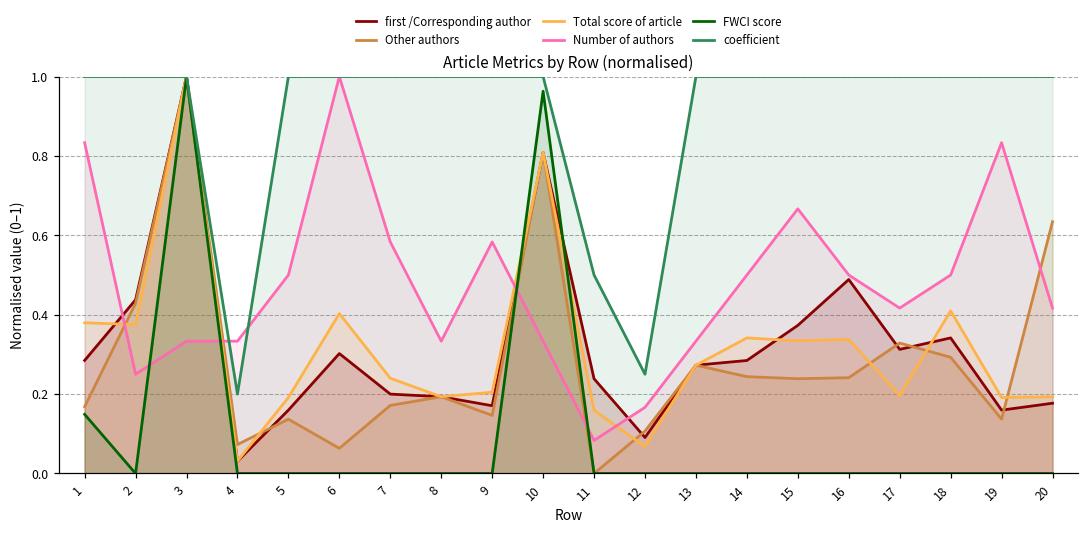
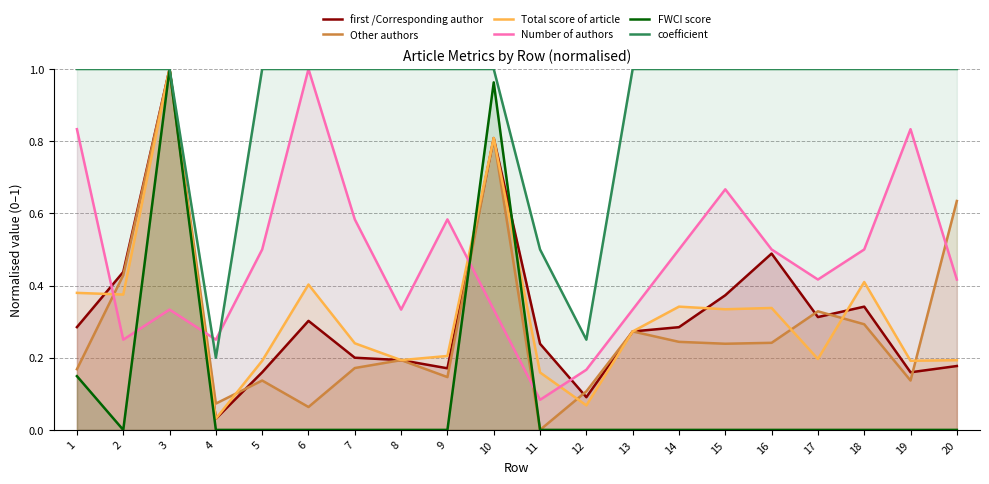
Number of authors, 4: 0.33 -> 0.25
